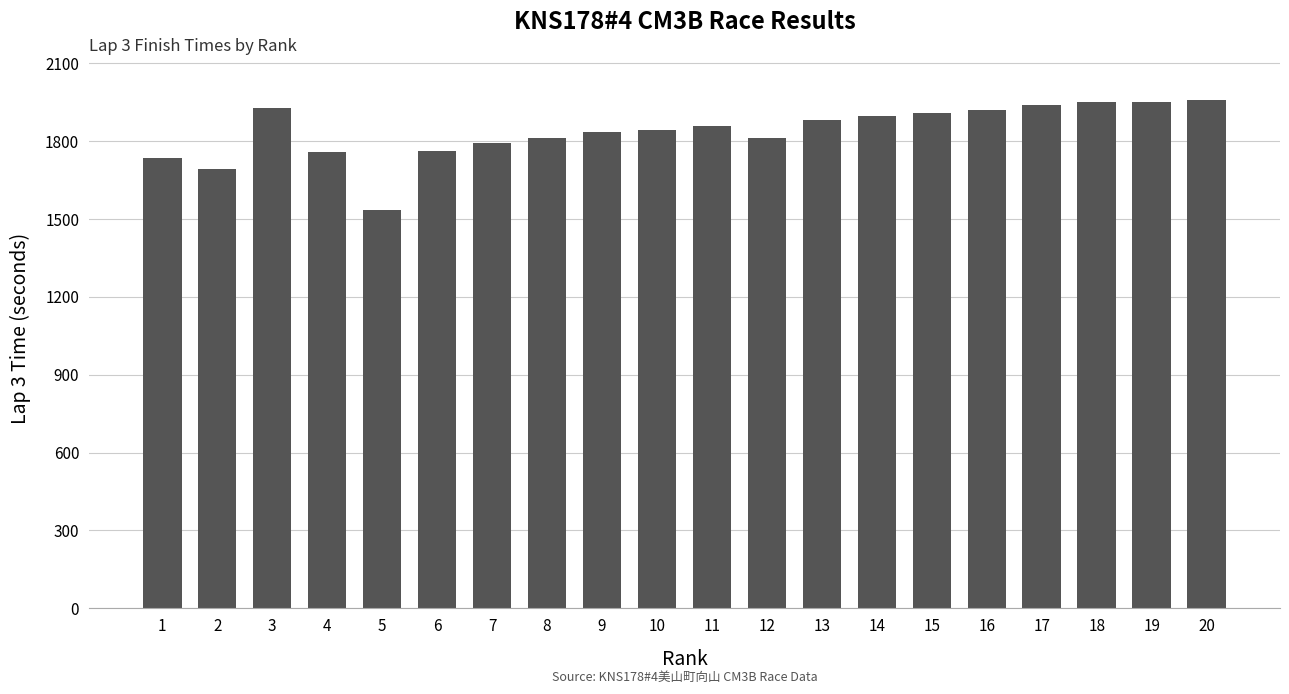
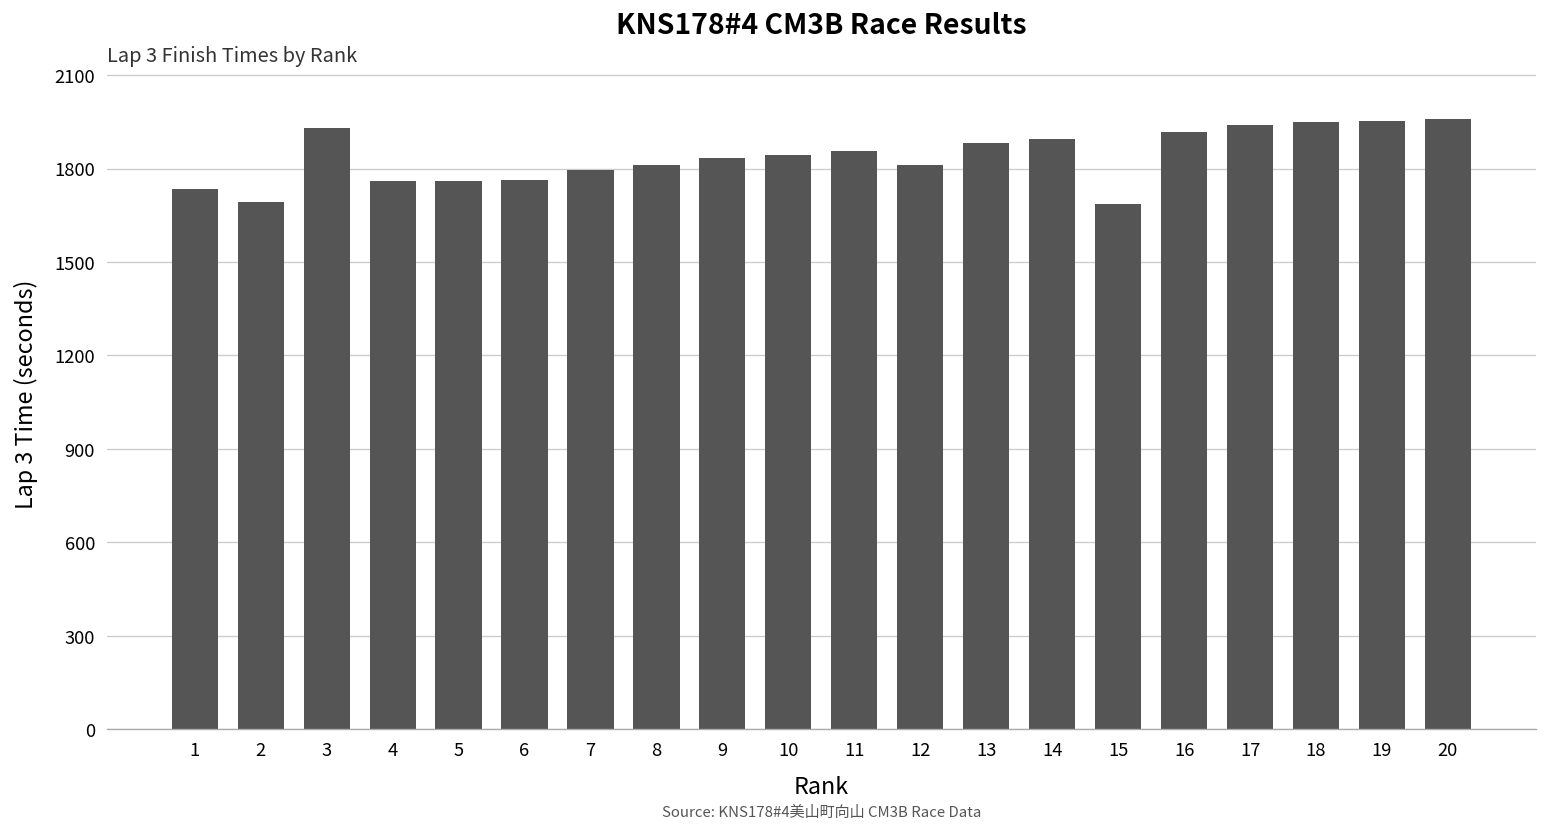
5: 1530 -> 1760
15: 1910 -> 1690
